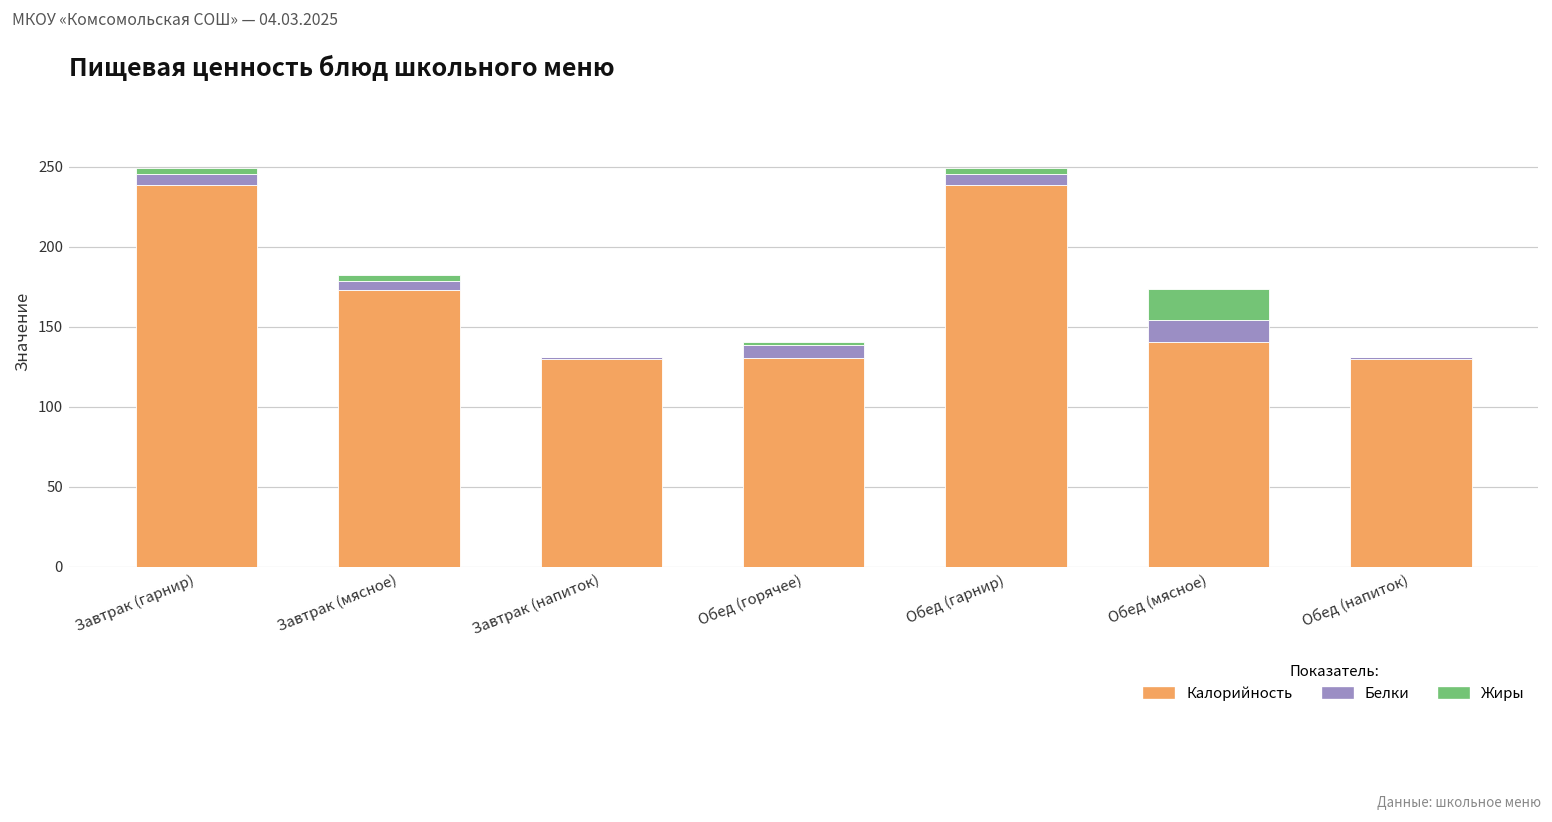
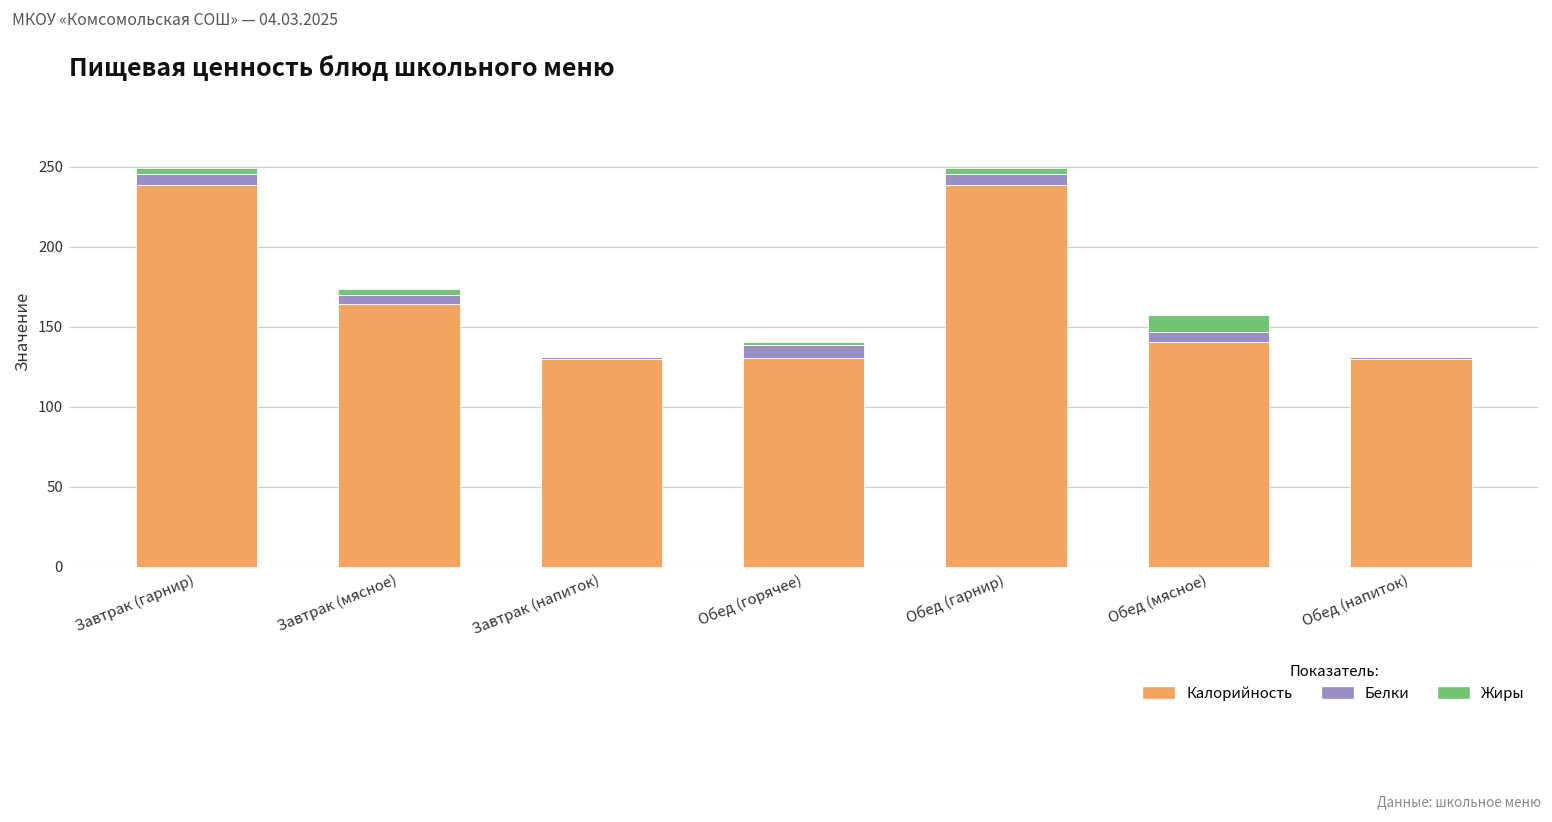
Калорийность, Завтрак (мясное): 173 -> 164
Белки, Обед (мясное): 14 -> 6
Жиры, Обед (мясное): 19 -> 11
